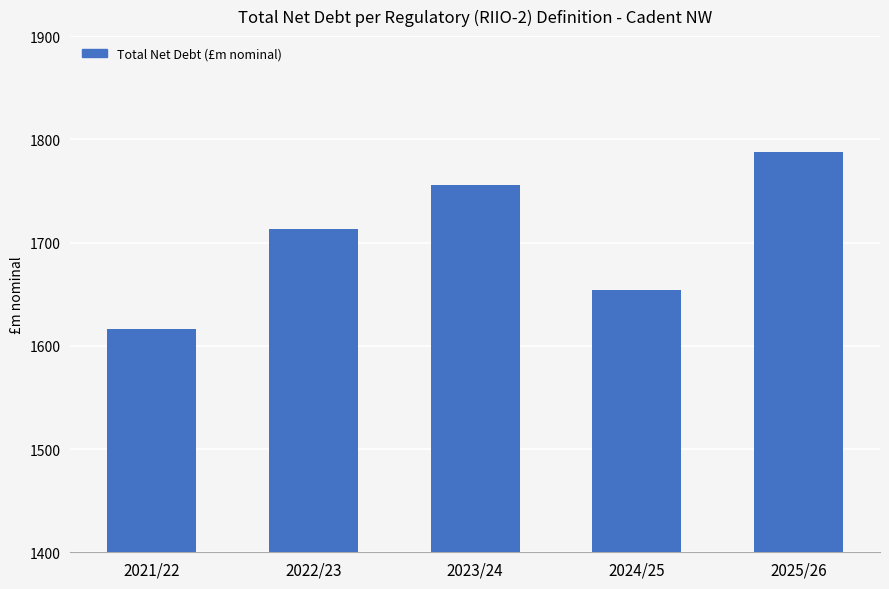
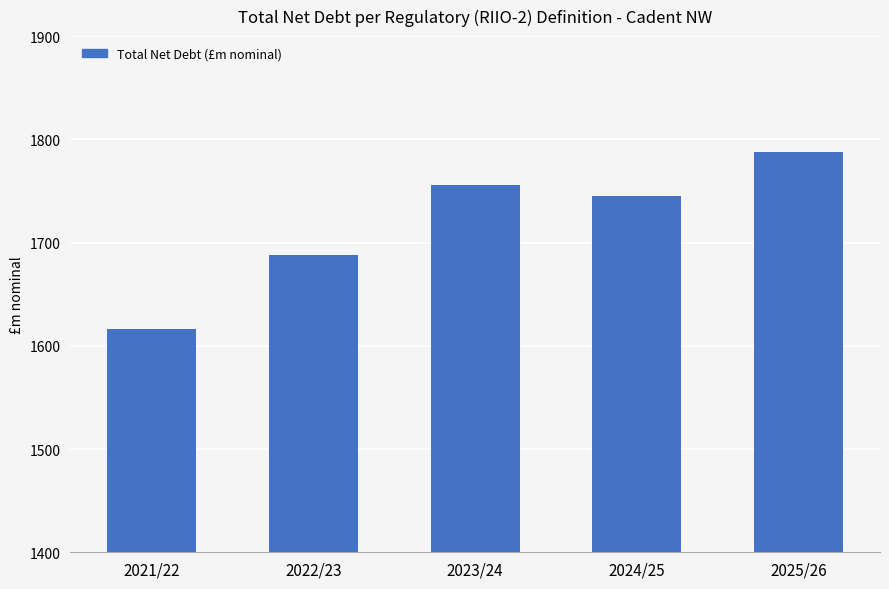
2022/23: 1713 -> 1688
2024/25: 1654 -> 1745
